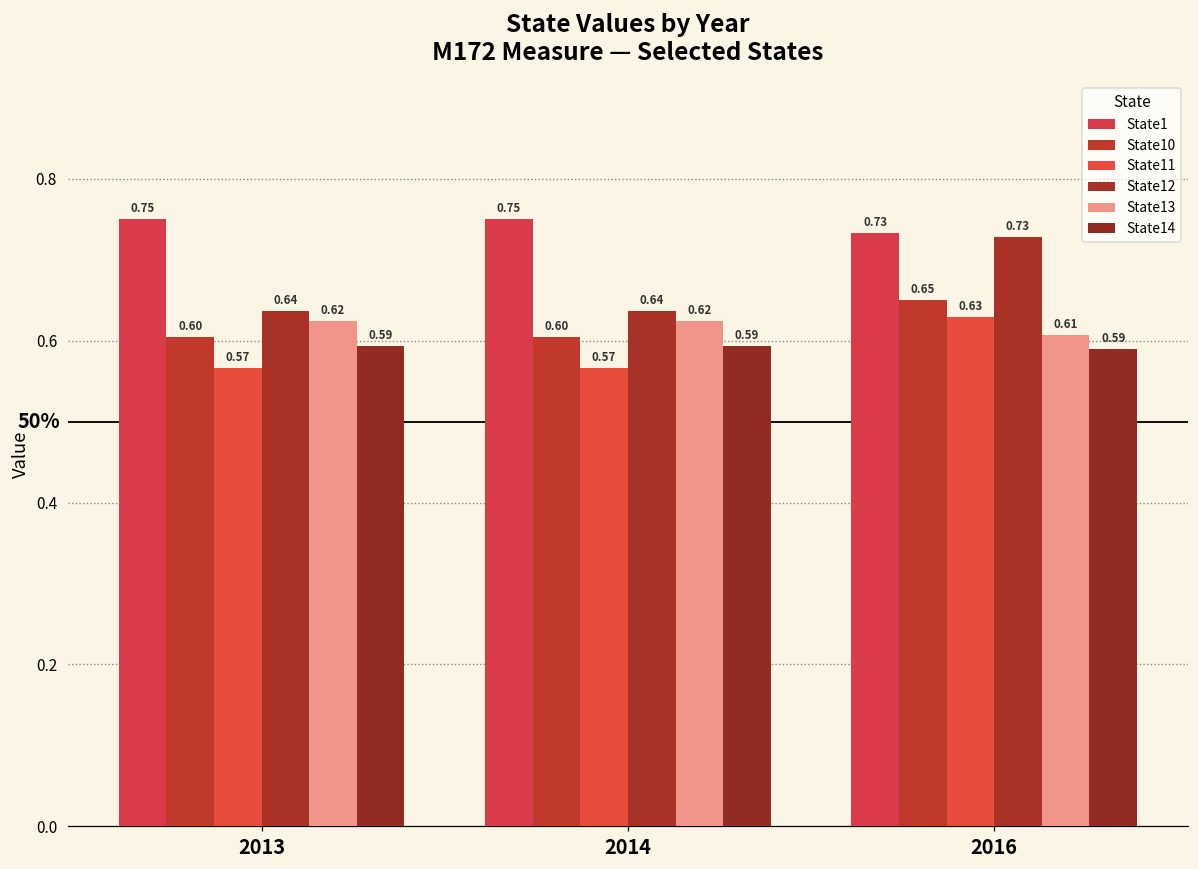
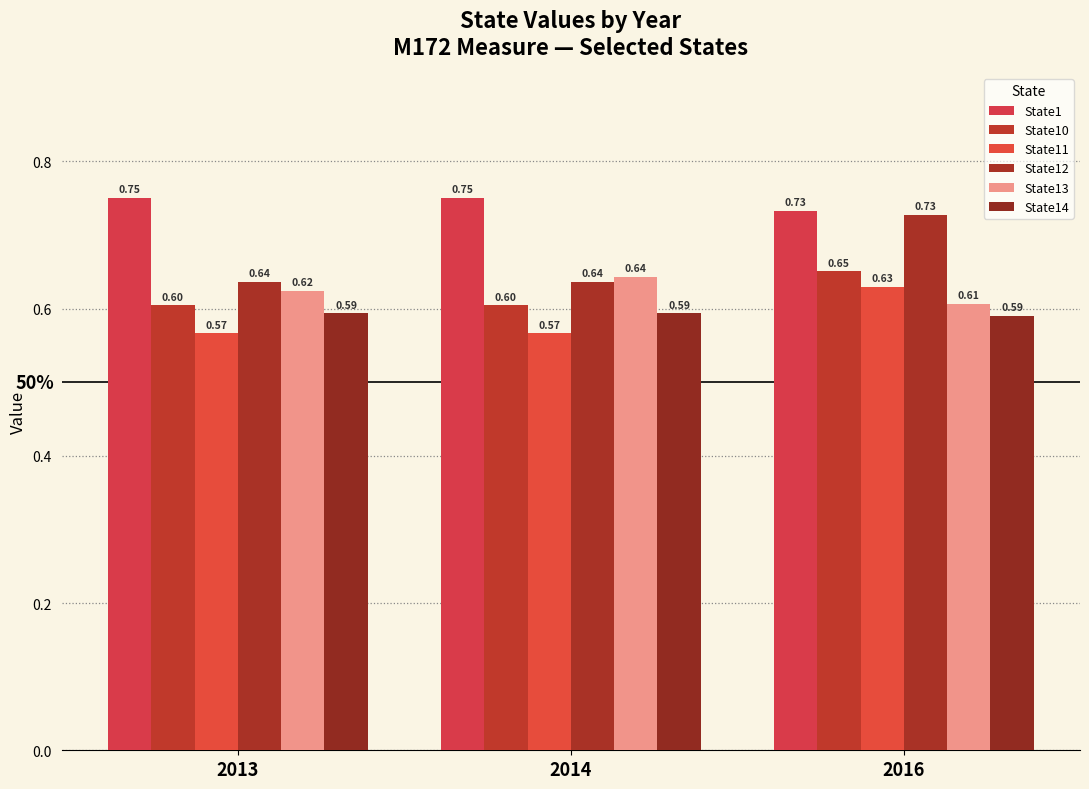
State13, 2014: 0.62 -> 0.64
